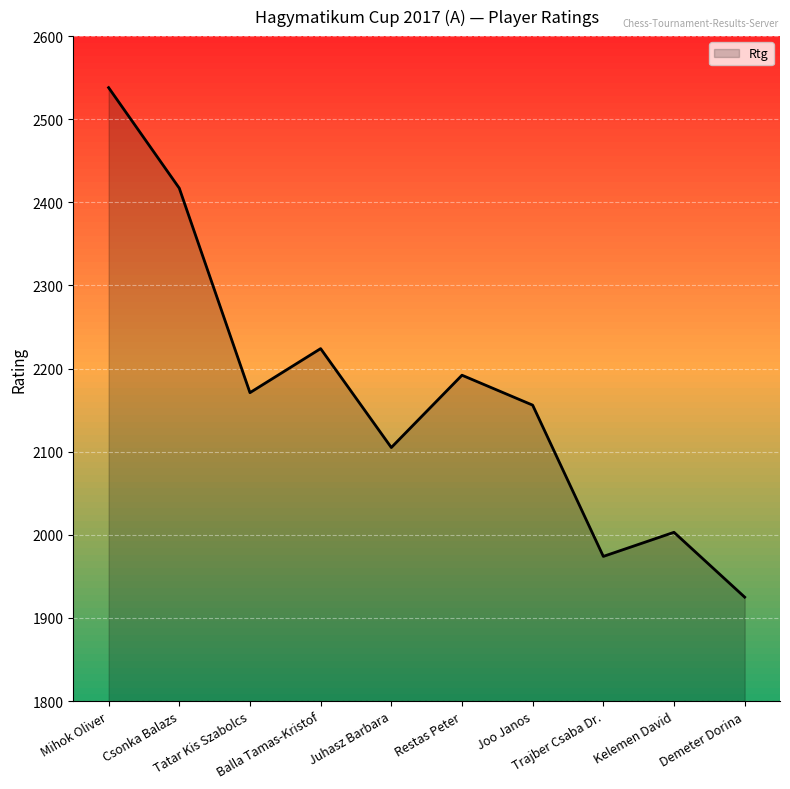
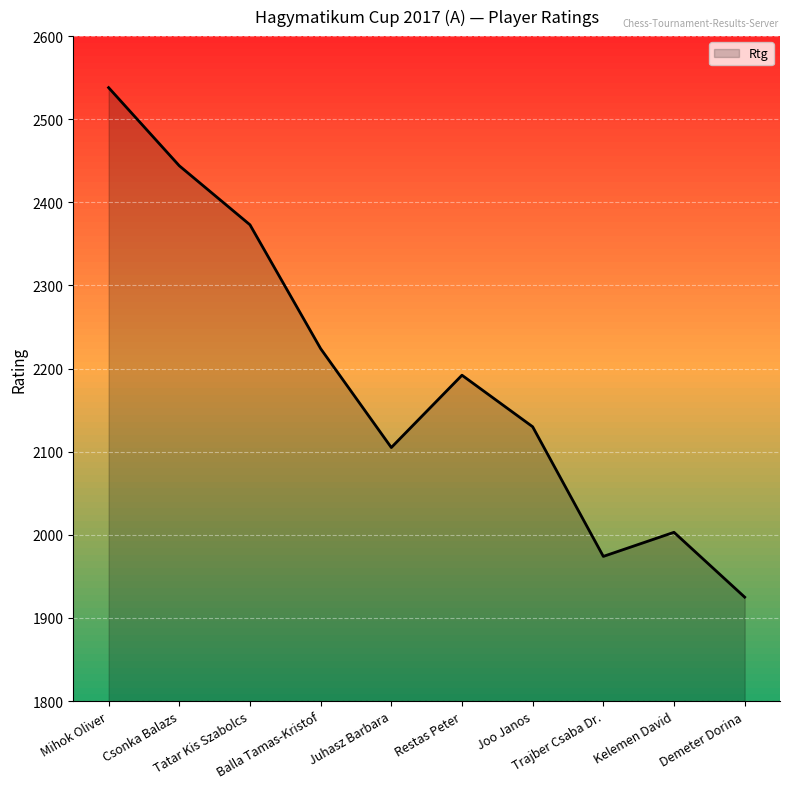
Csonka Balazs: 2420 -> 2440
Tatar Kis Szabolcs: 2170 -> 2370
Joo Janos: 2160 -> 2130
